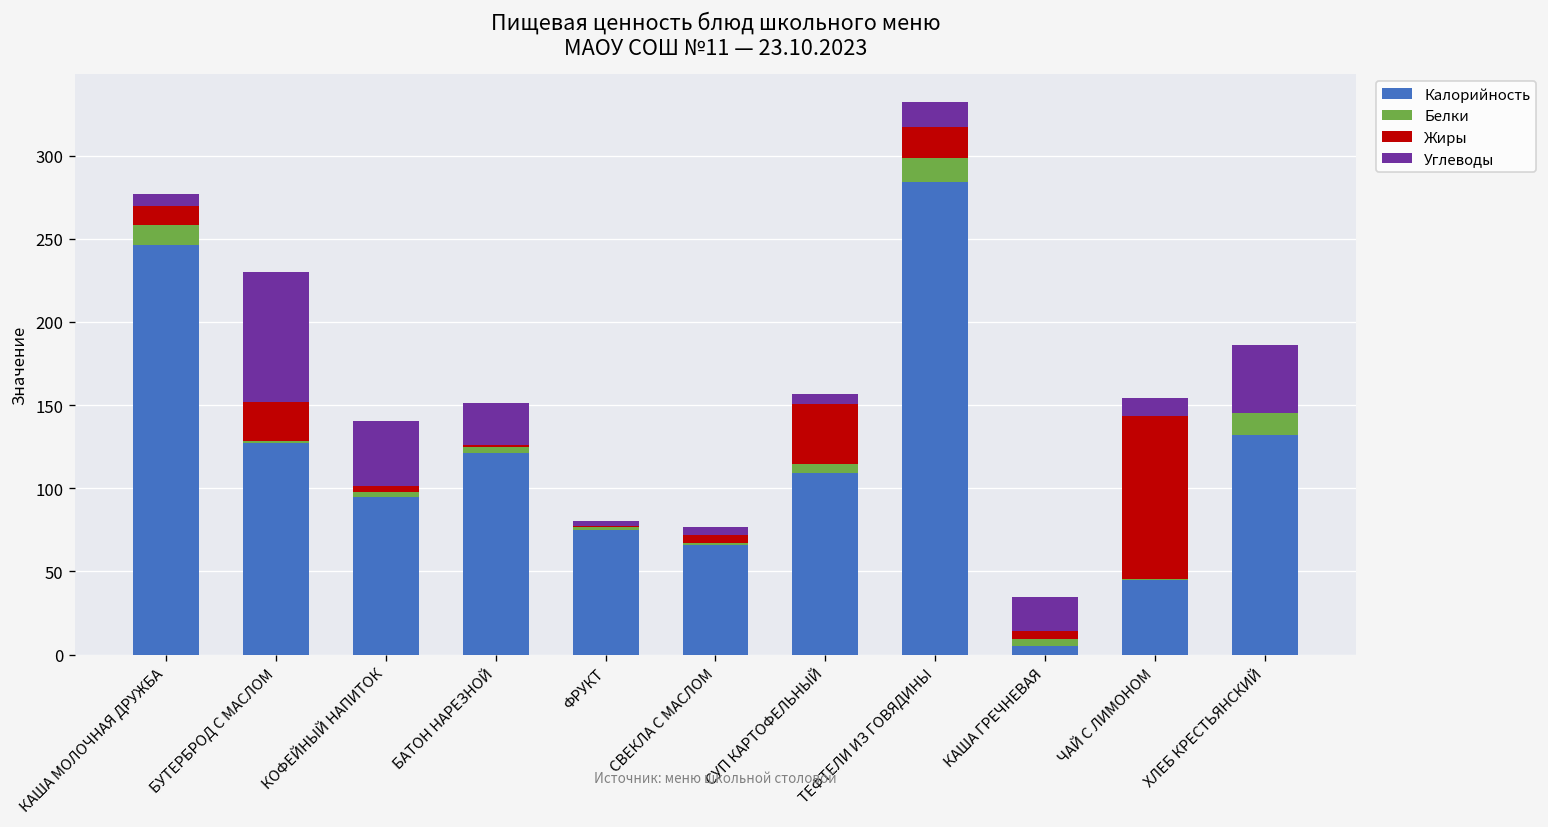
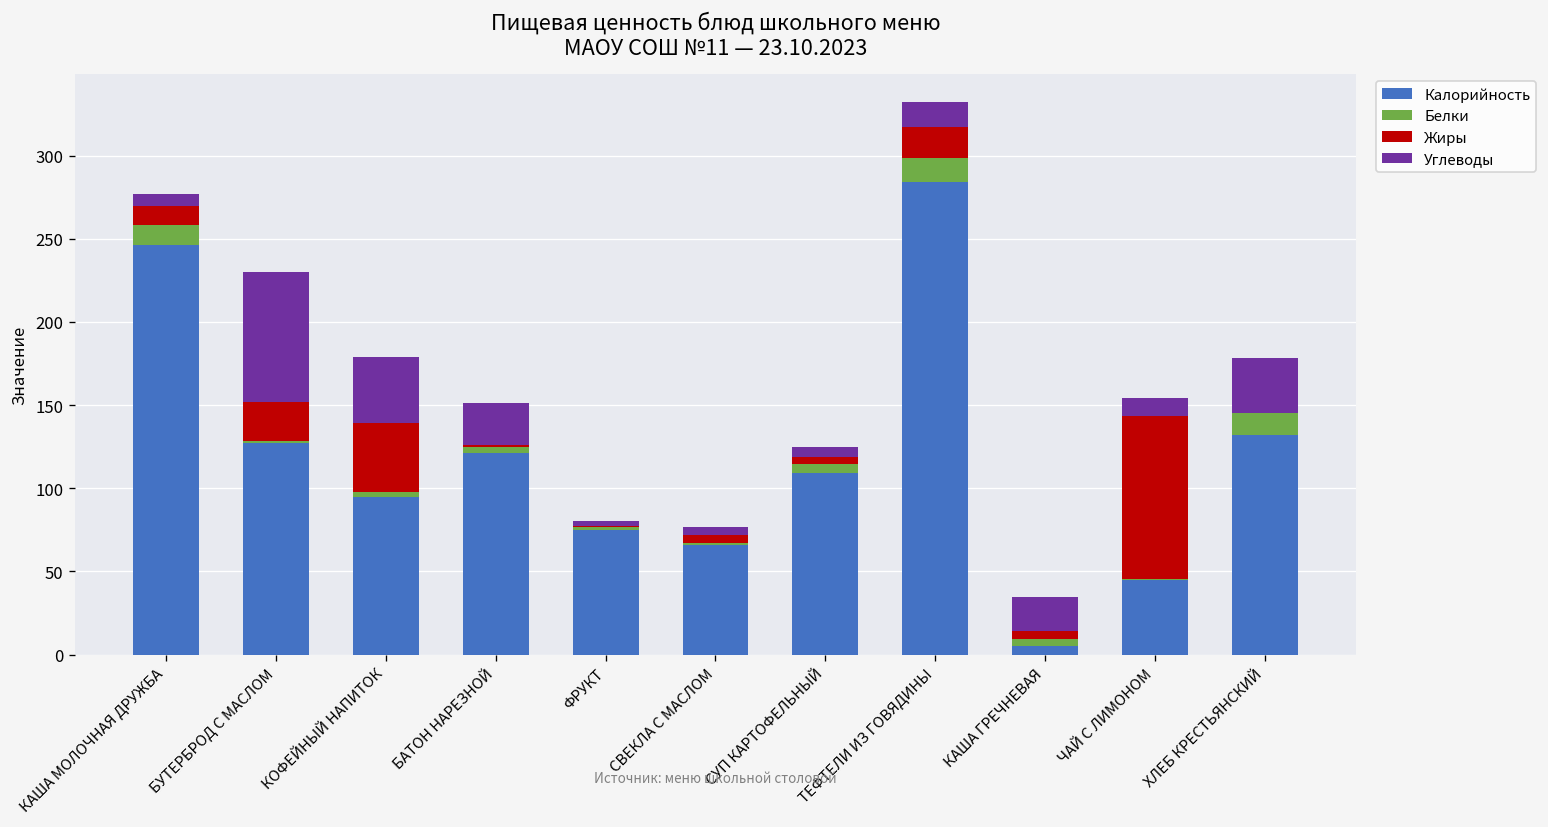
Жиры, КОФЕЙНЫЙ НАПИТОК: 3 -> 41
Жиры, СУП КАРТОФЕЛЬНЫЙ: 37 -> 4
Углеводы, ХЛЕБ КРЕСТЬЯНСКИЙ: 41 -> 33
